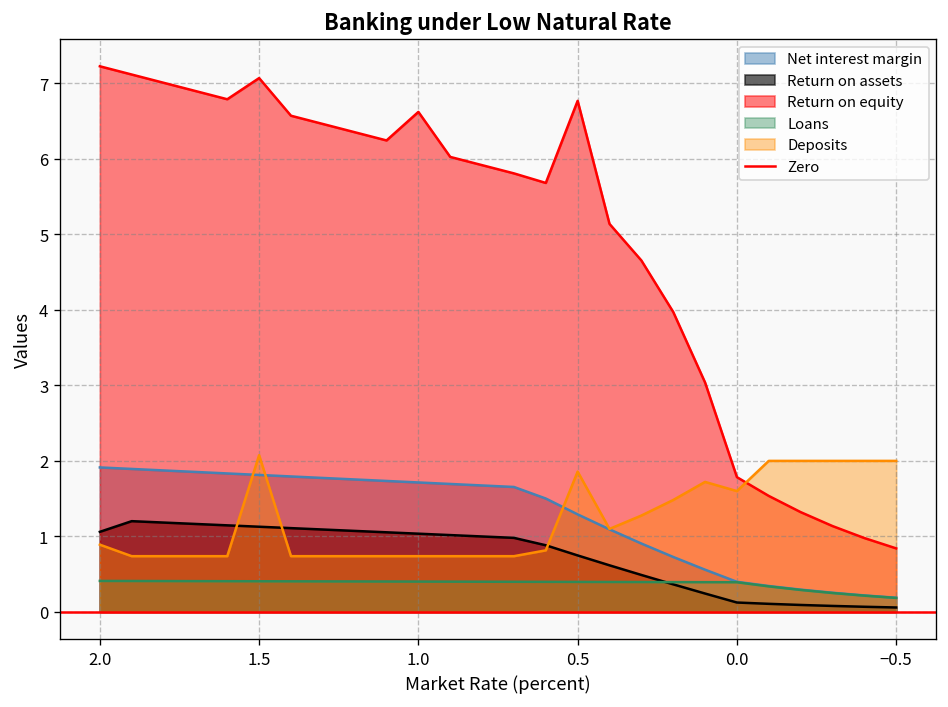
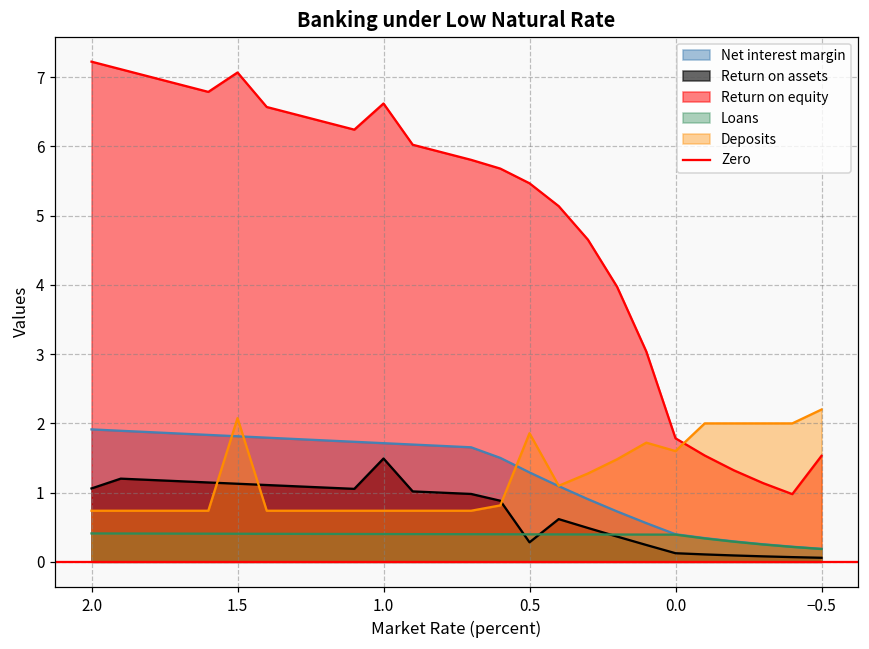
Deposits, 2.0: 0.9 -> 0.7
Return on assets, 1.0: 1.0 -> 1.5
Return on assets, 0.5: 0.7 -> 0.3
Return on equity, 0.5: 6.8 -> 5.5
Return on equity, −0.5: 0.8 -> 1.5
Deposits, −0.5: 2.0 -> 2.2
